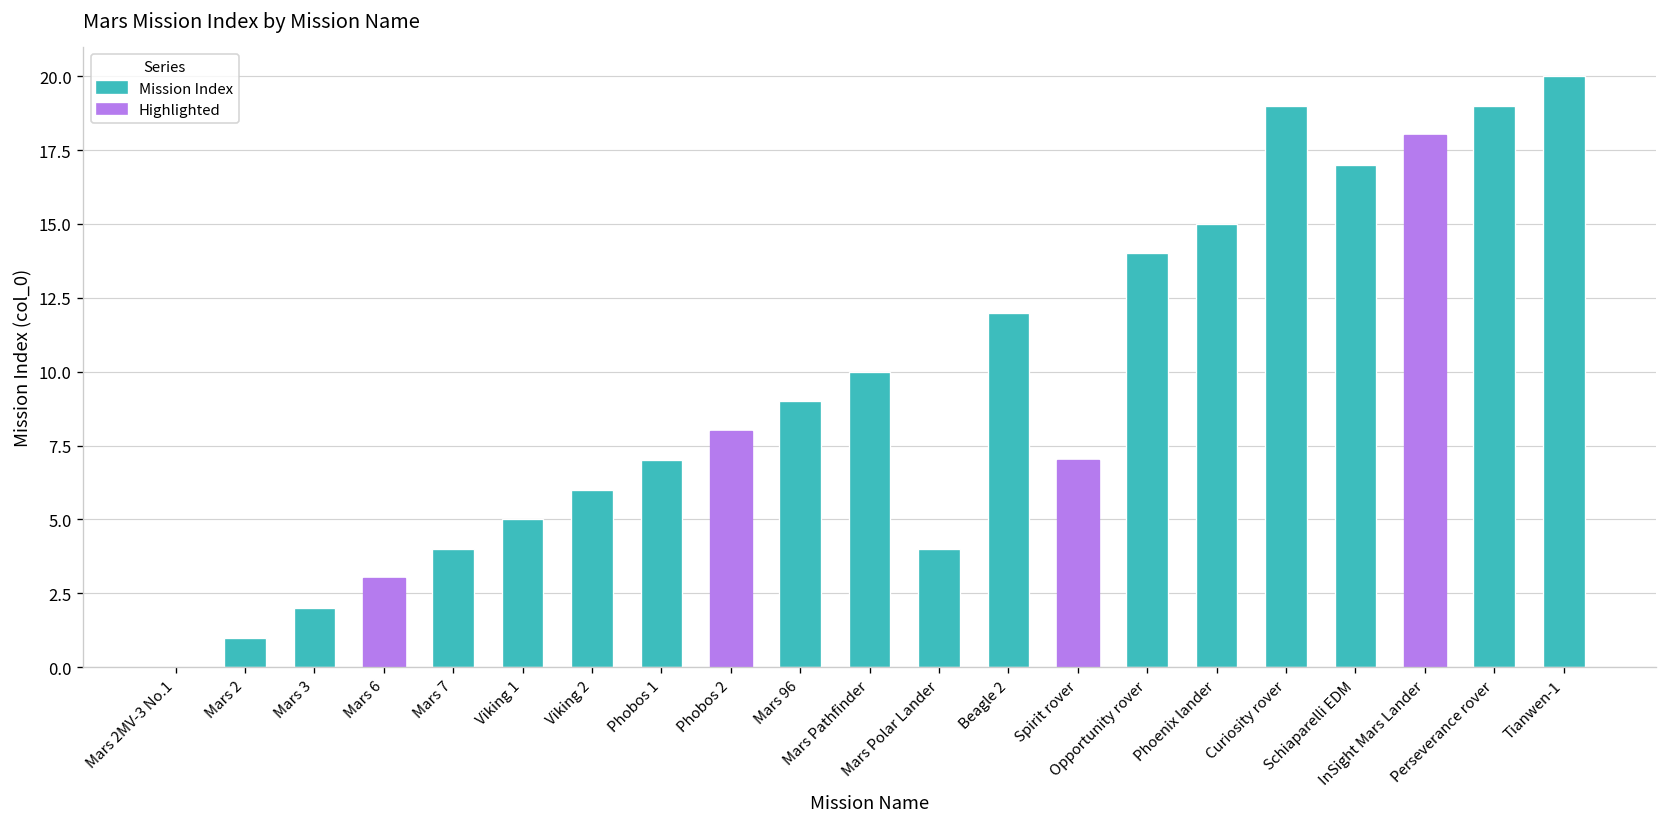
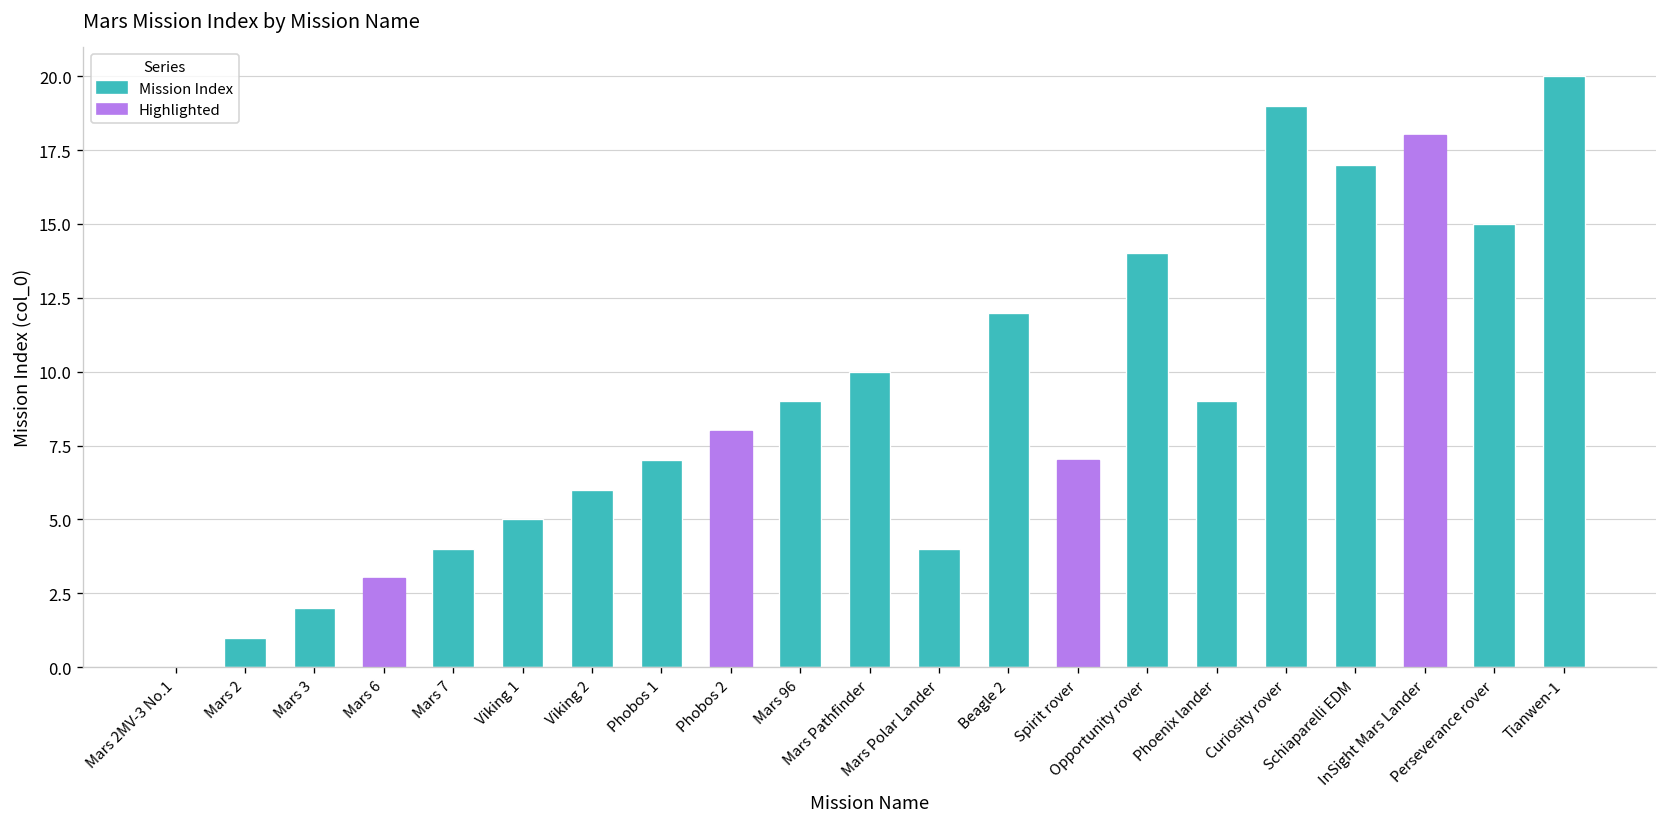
Phoenix lander: 15 -> 9
Perseverance rover: 19 -> 15
